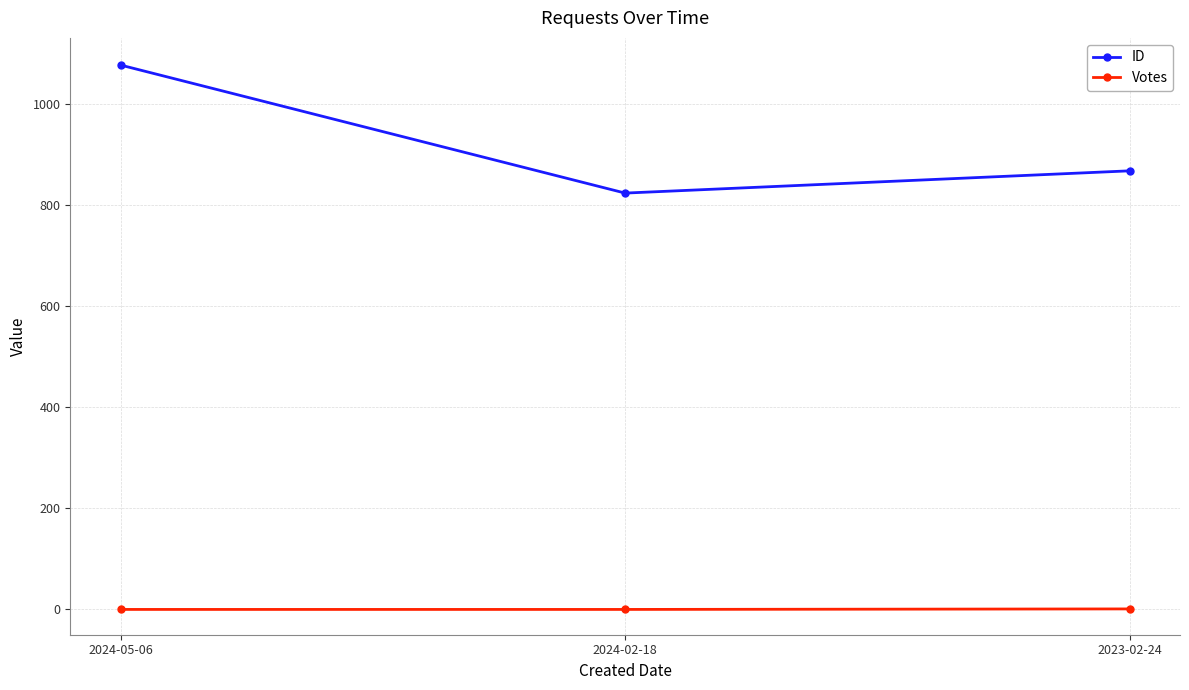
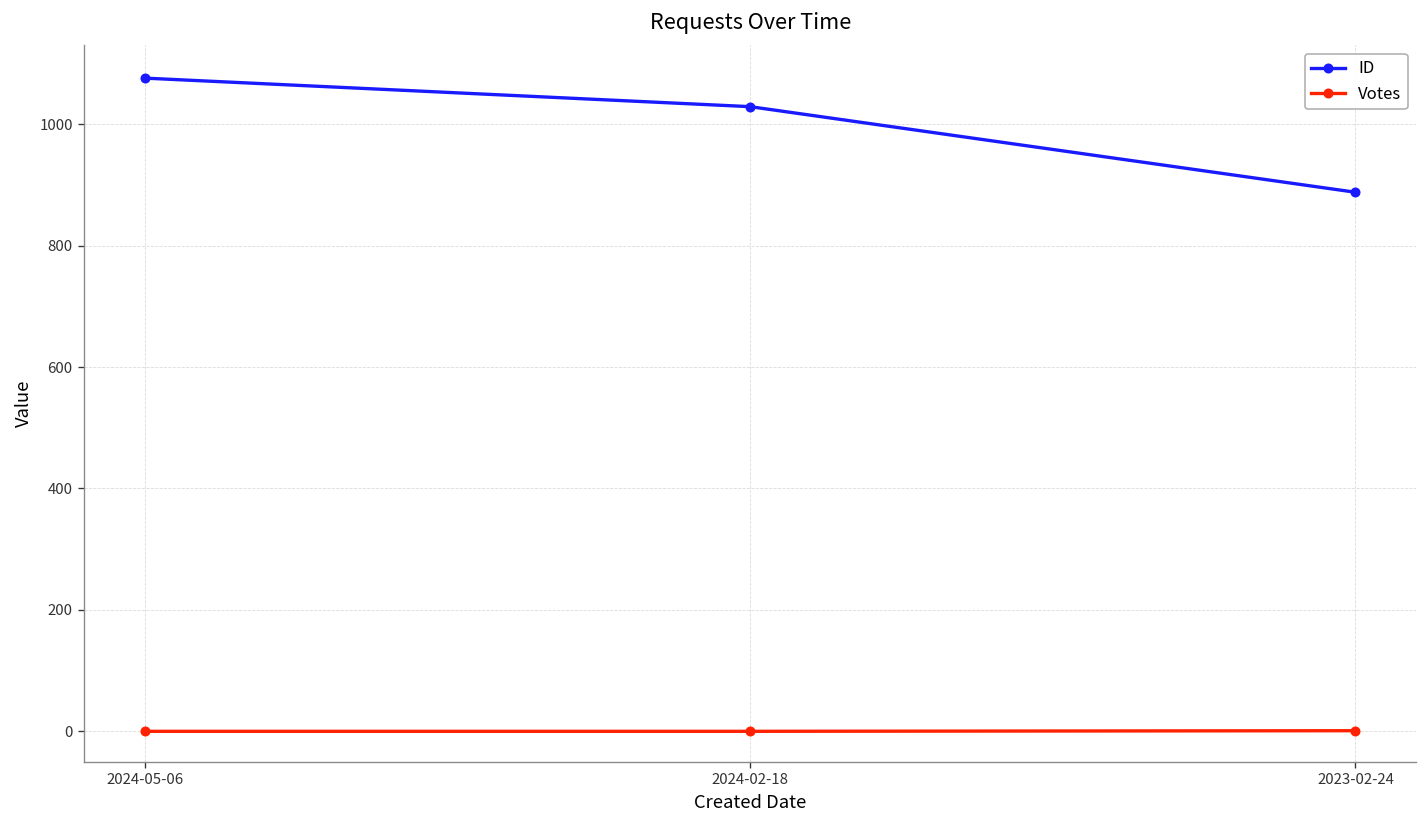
ID, 2024-02-18: 820 -> 1030
ID, 2023-02-24: 870 -> 890
